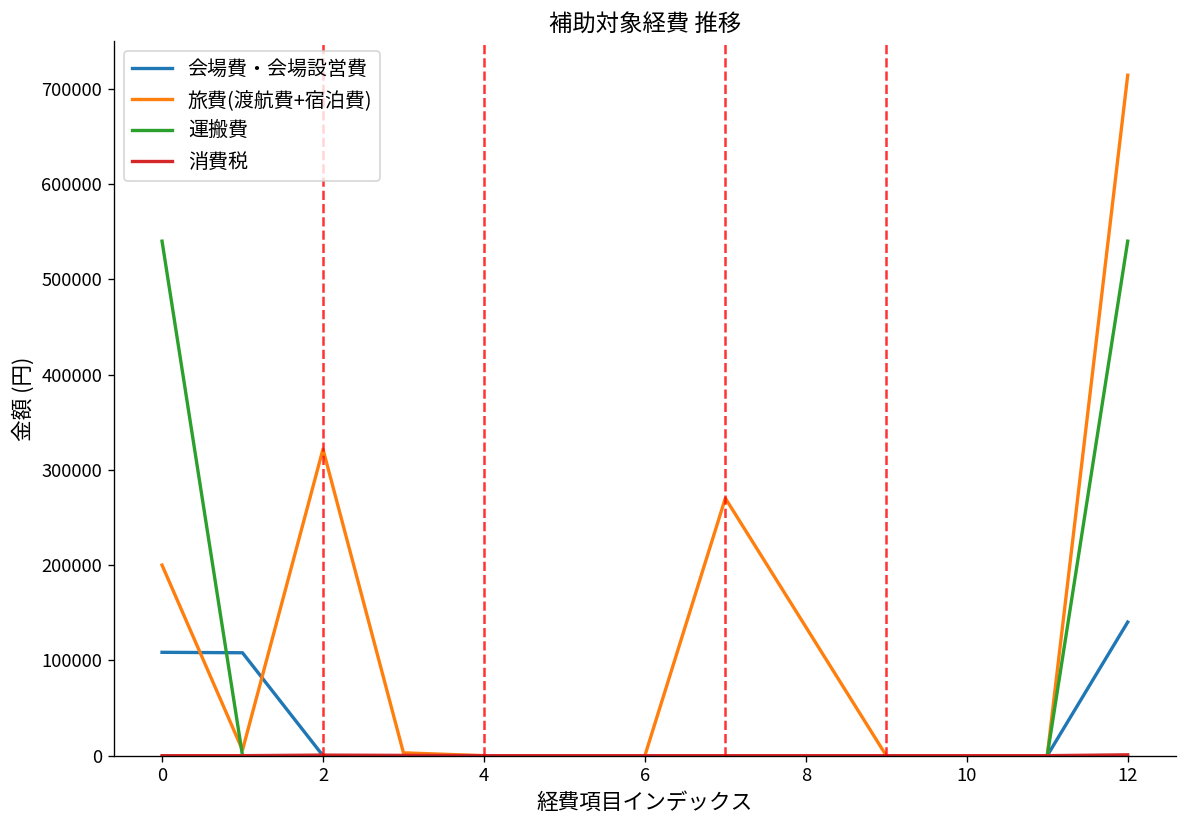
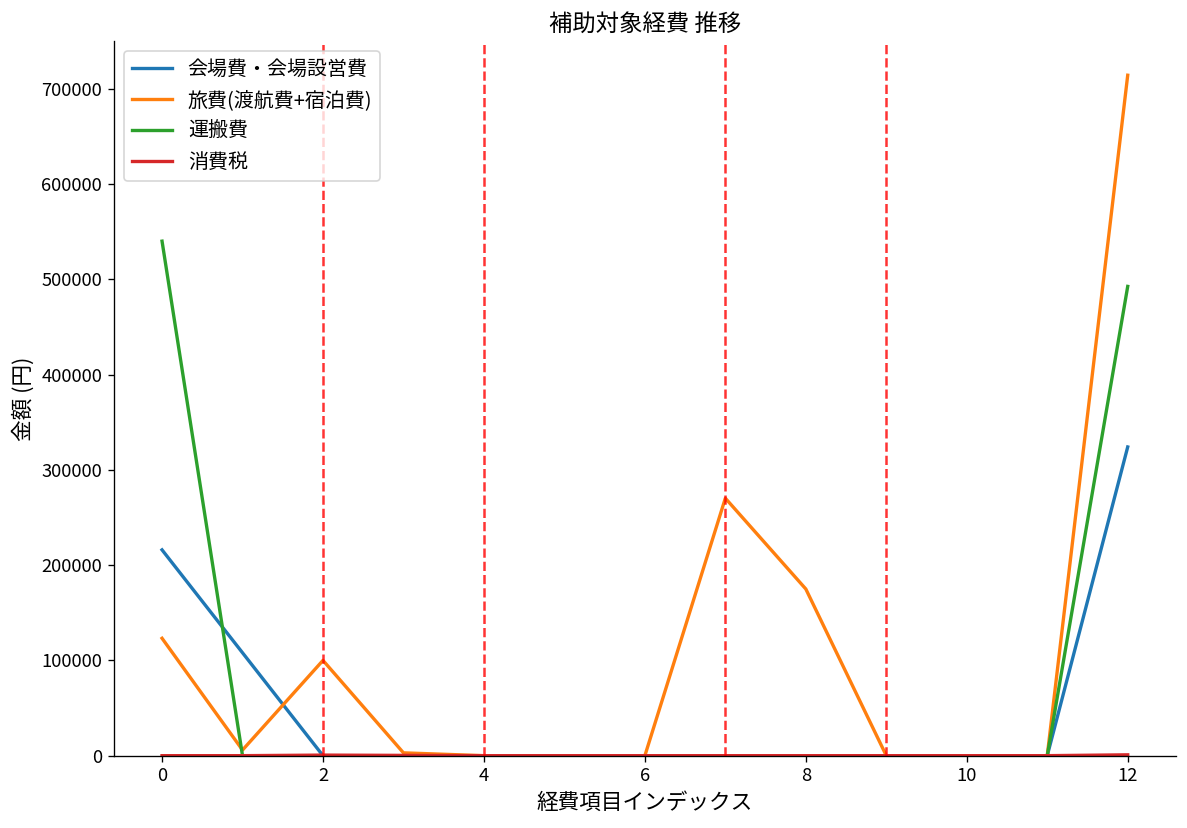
会場費・会場設営費, 0: 110000 -> 220000
旅費(渡航費+宿泊費), 0: 200000 -> 120000
旅費(渡航費+宿泊費), 2: 320000 -> 100000
旅費(渡航費+宿泊費), 8: 140000 -> 170000
会場費・会場設営費, 12: 140000 -> 320000
運搬費, 12: 540000 -> 490000
